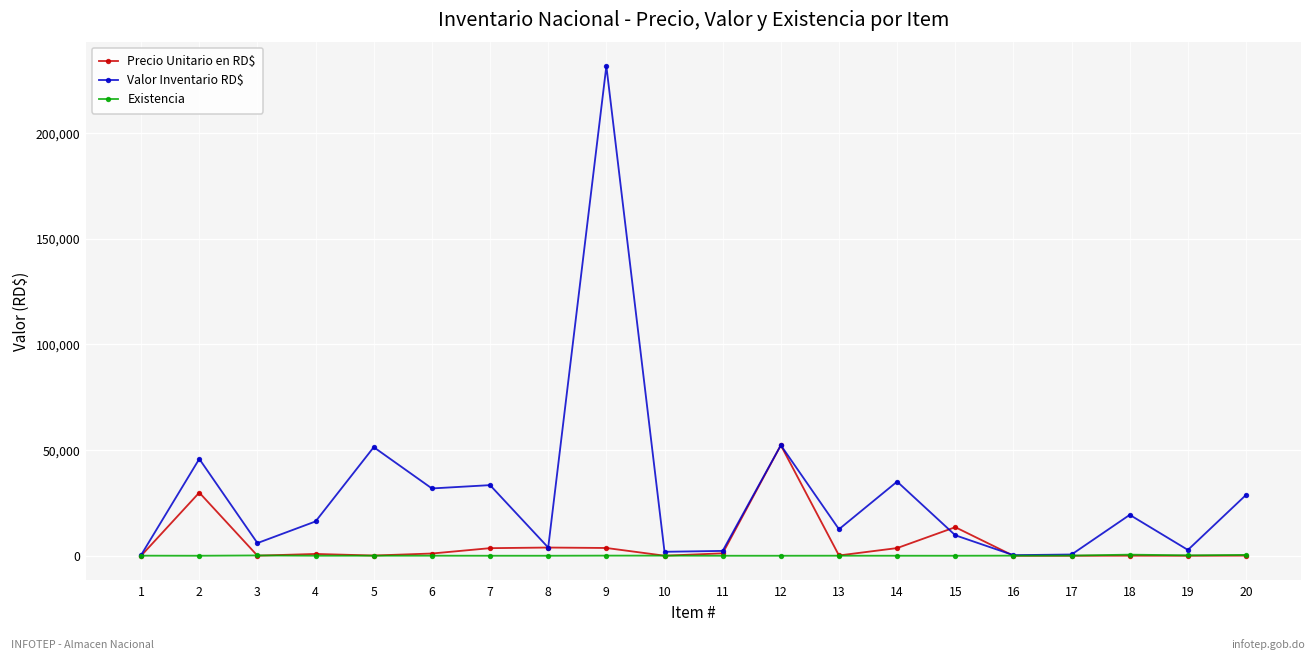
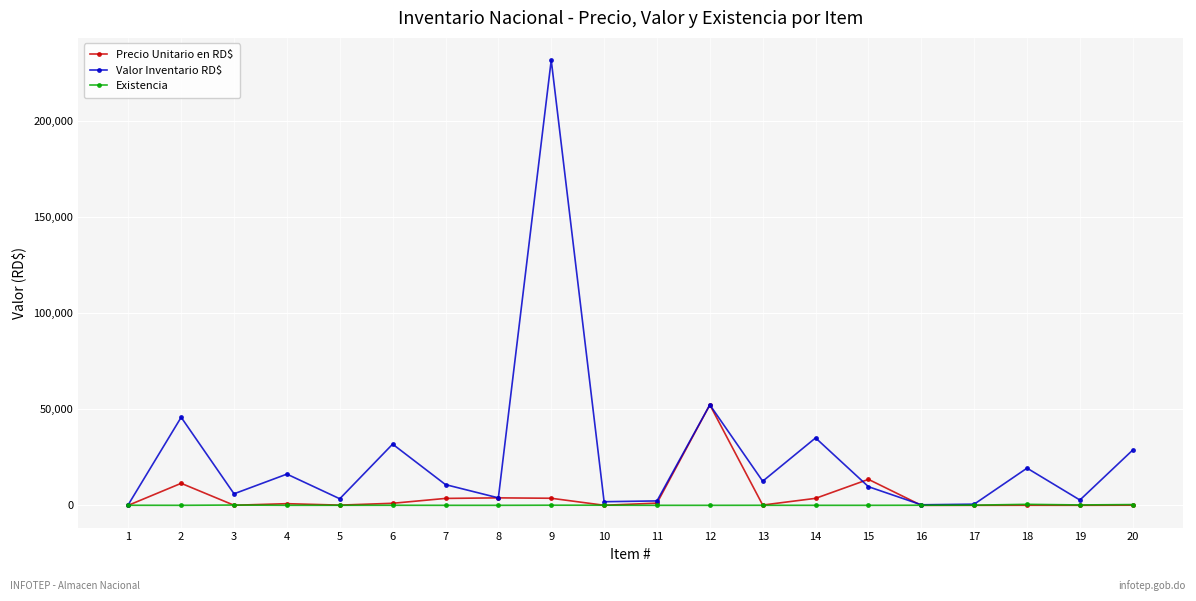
Precio Unitario en RD$, 2: 30,000 -> 11,000
Valor Inventario RD$, 5: 51,000 -> 3,000
Valor Inventario RD$, 7: 33,000 -> 11,000
